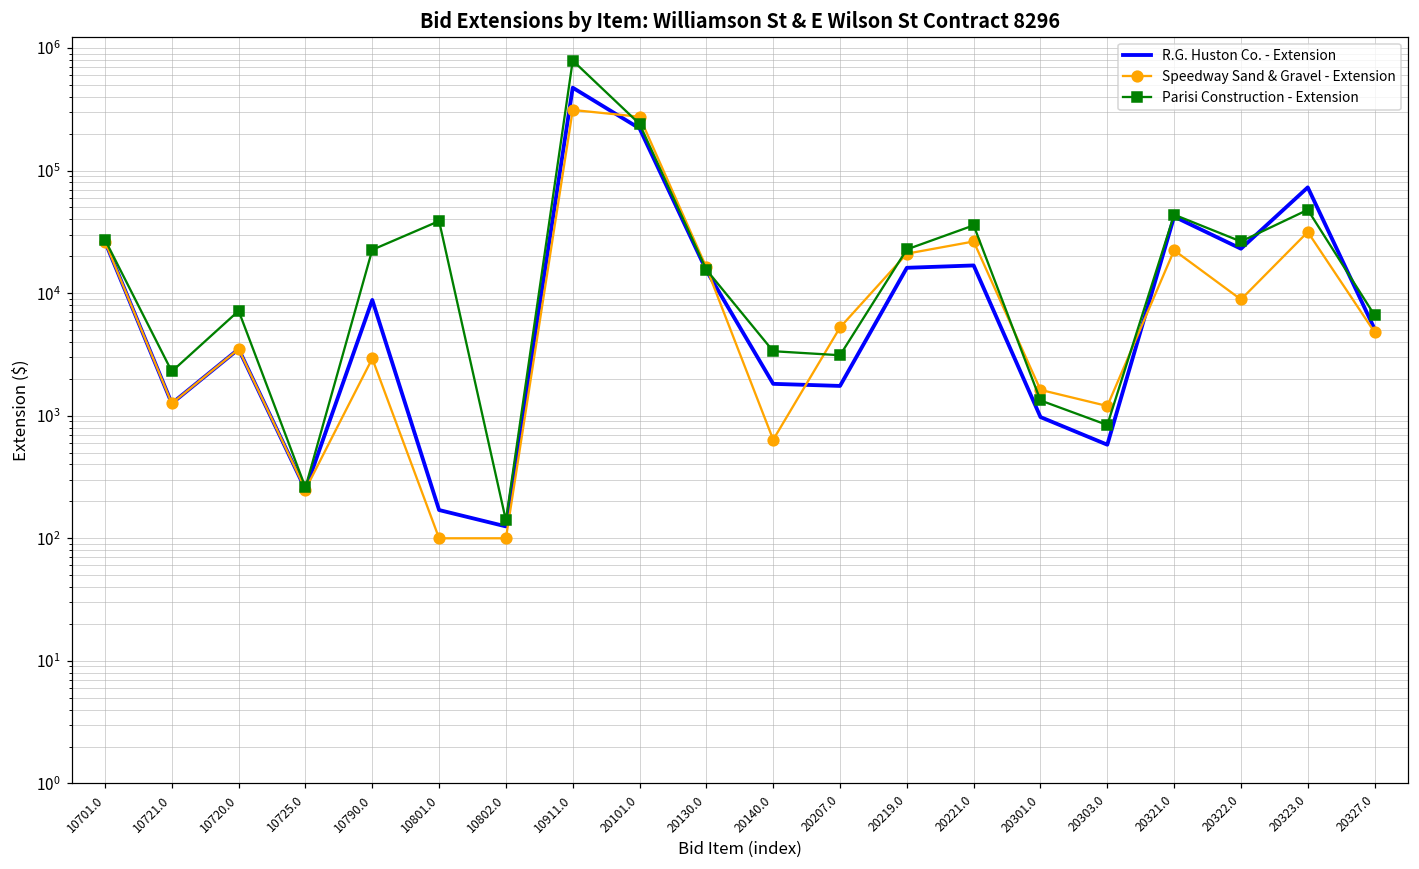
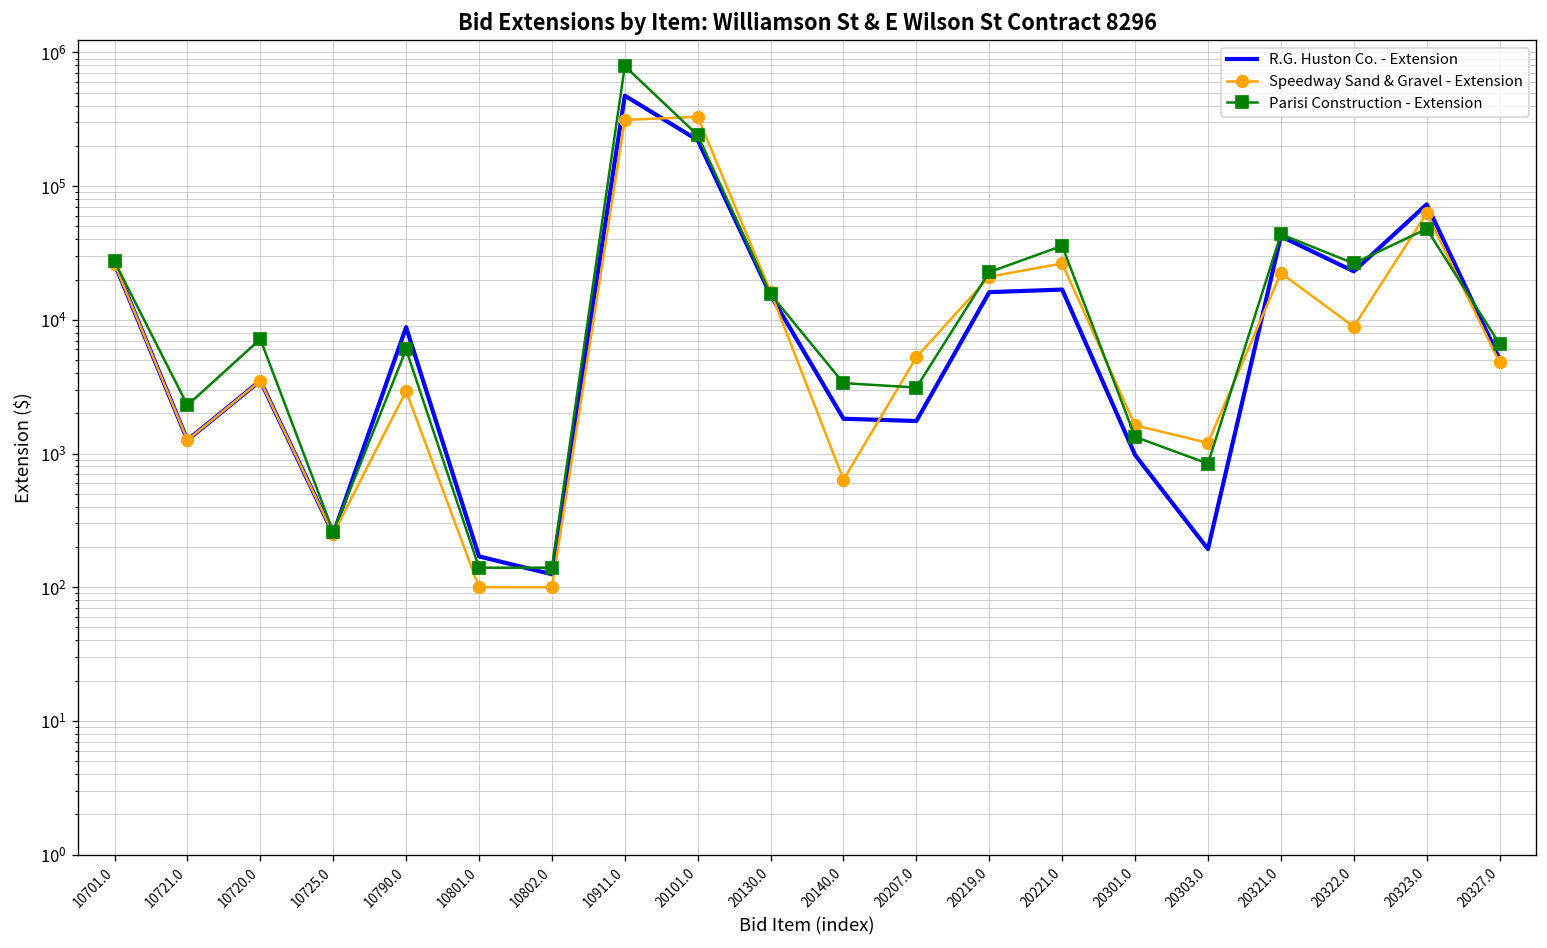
Parisi Construction - Extension, 10790.0: 23000 -> 6000
Parisi Construction - Extension, 10801.0: 39000 -> 140
Speedway Sand & Gravel - Extension, 20101.0: 270000 -> 330000
R.G. Huston Co. - Extension, 20303.0: 600 -> 190
Speedway Sand & Gravel - Extension, 20323.0: 32000 -> 60000
